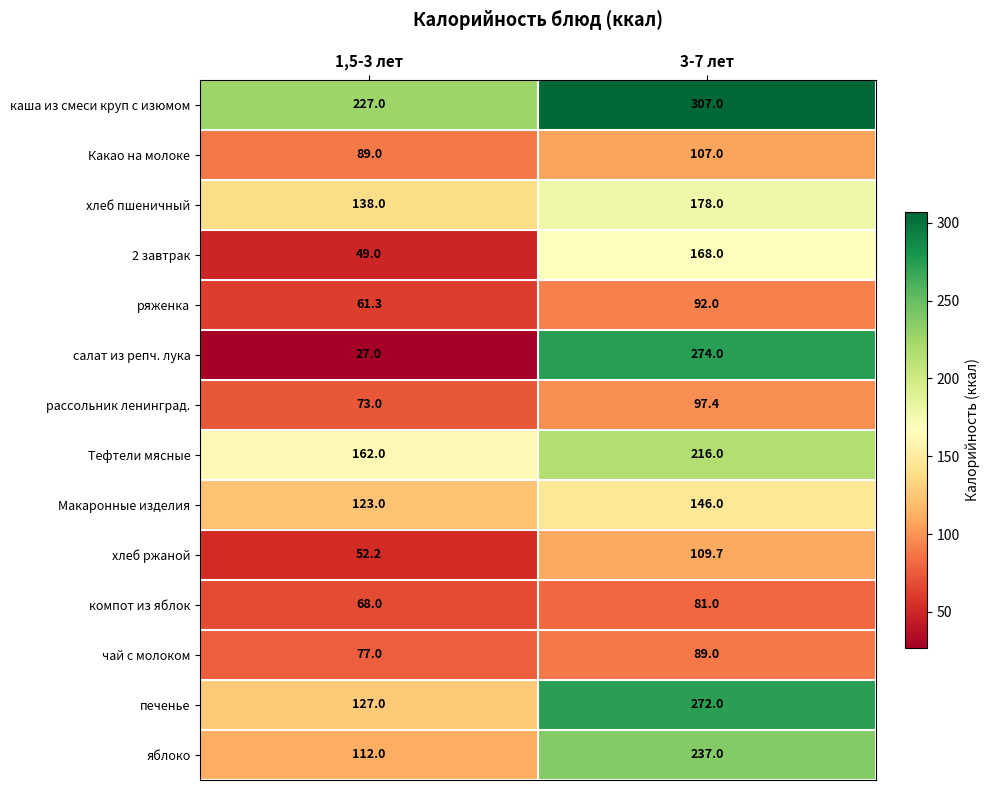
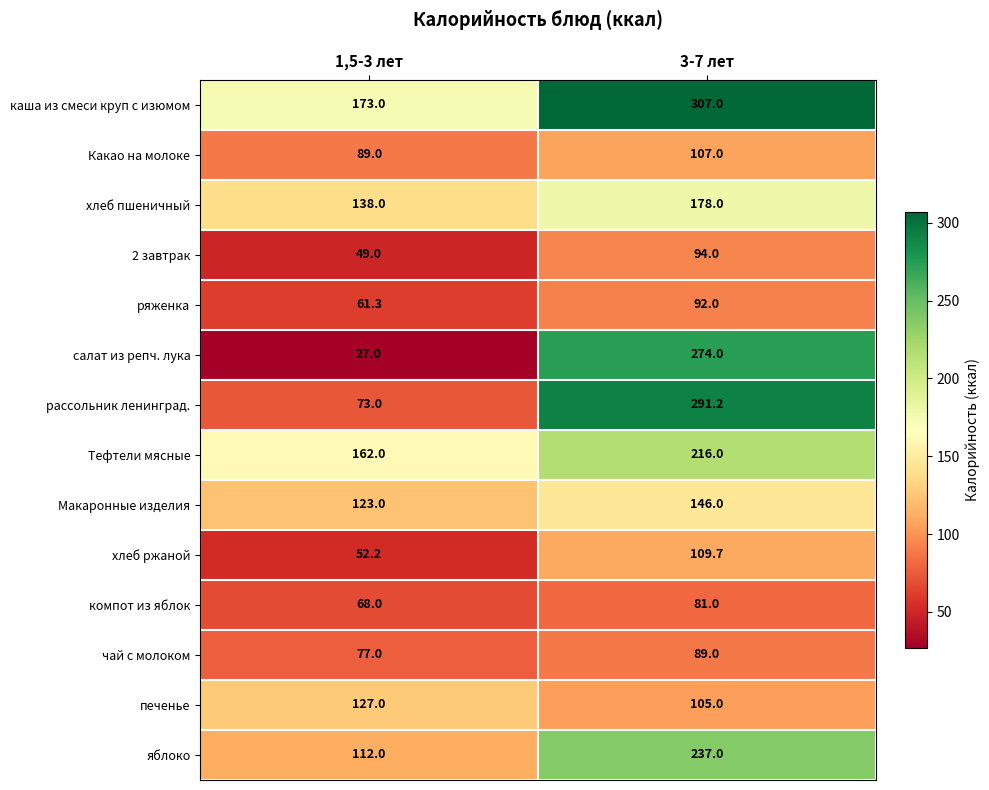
каша из смеси круп с изюмом, 1,5-3 лет: 227.0 -> 173.0
2 завтрак, 3-7 лет: 168.0 -> 94.0
рассольник ленинград., 3-7 лет: 97.4 -> 291.2
печенье, 3-7 лет: 272.0 -> 105.0
